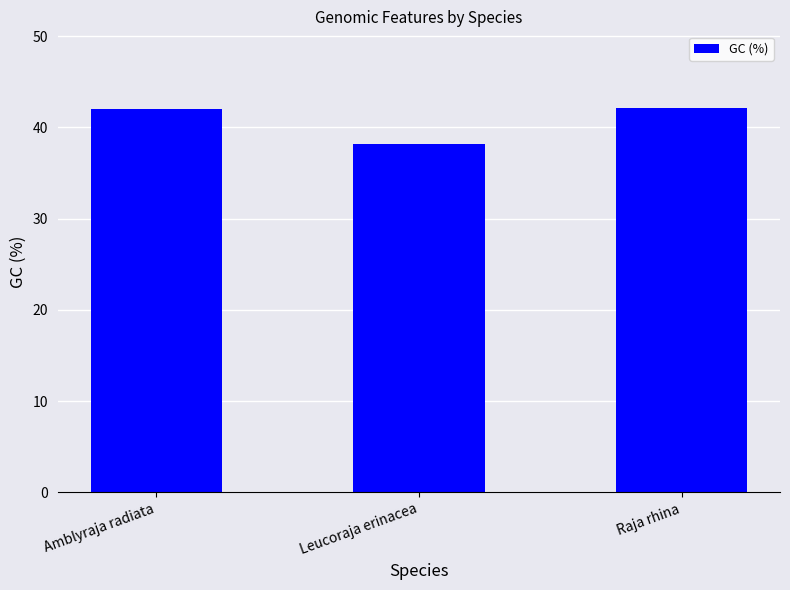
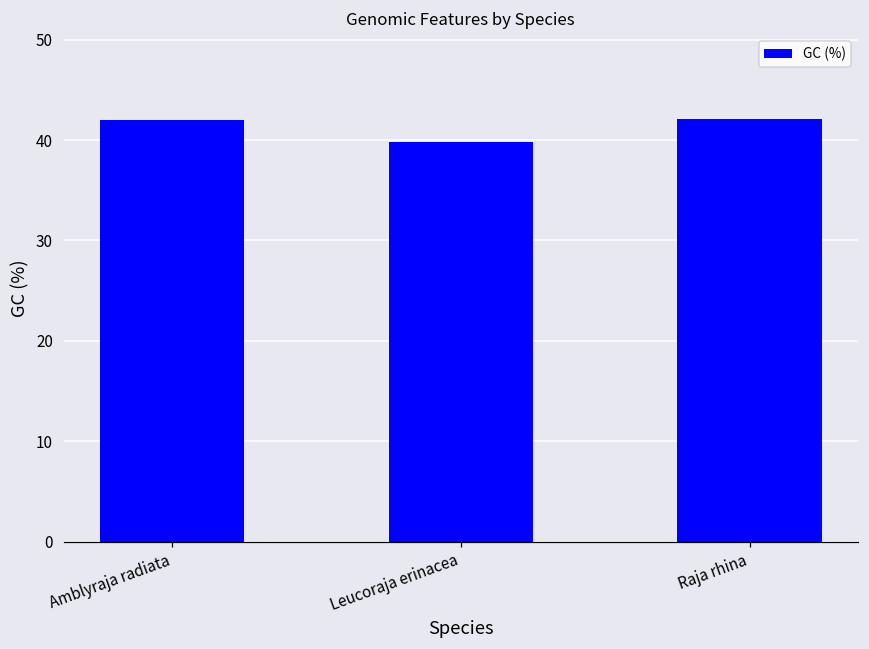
Leucoraja erinacea: 38 -> 40
